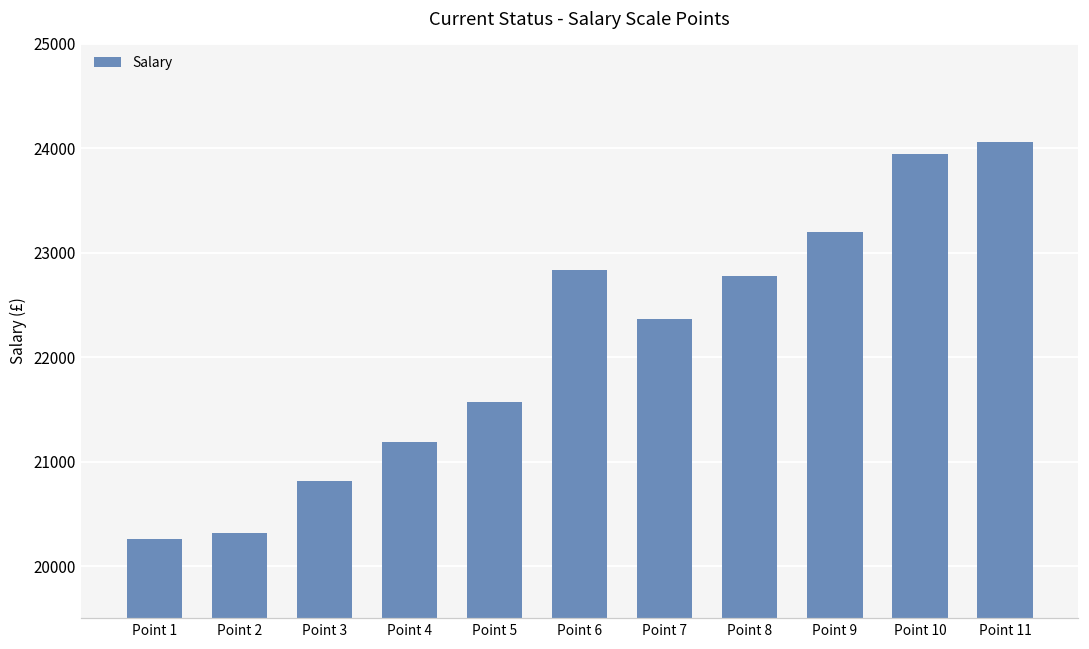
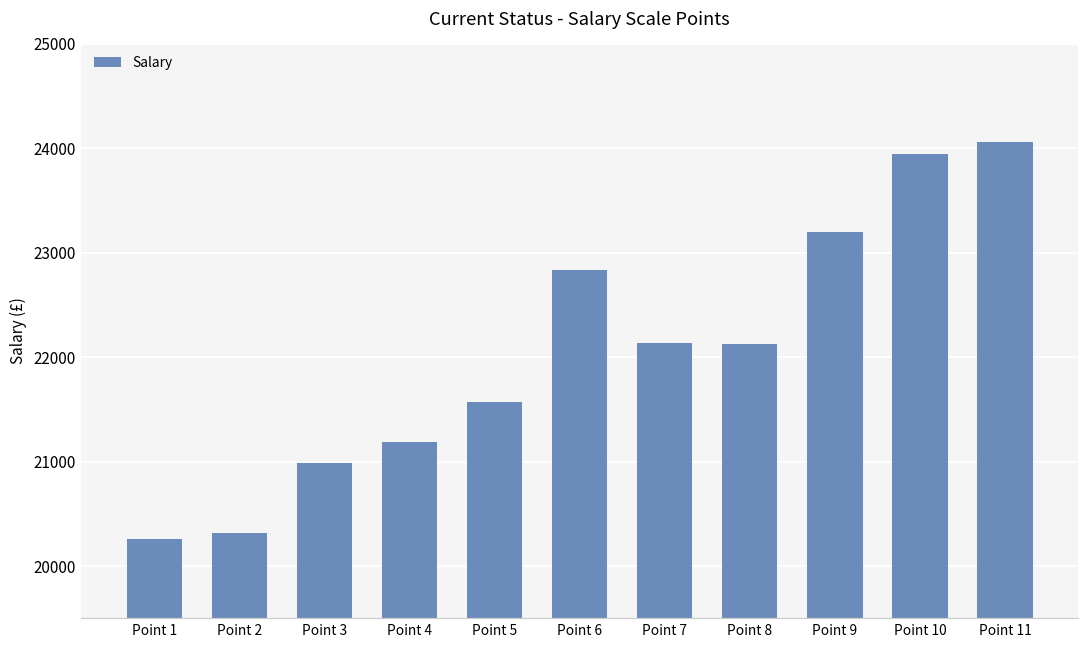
Point 3: 20800 -> 21000
Point 7: 22400 -> 22100
Point 8: 22800 -> 22100
